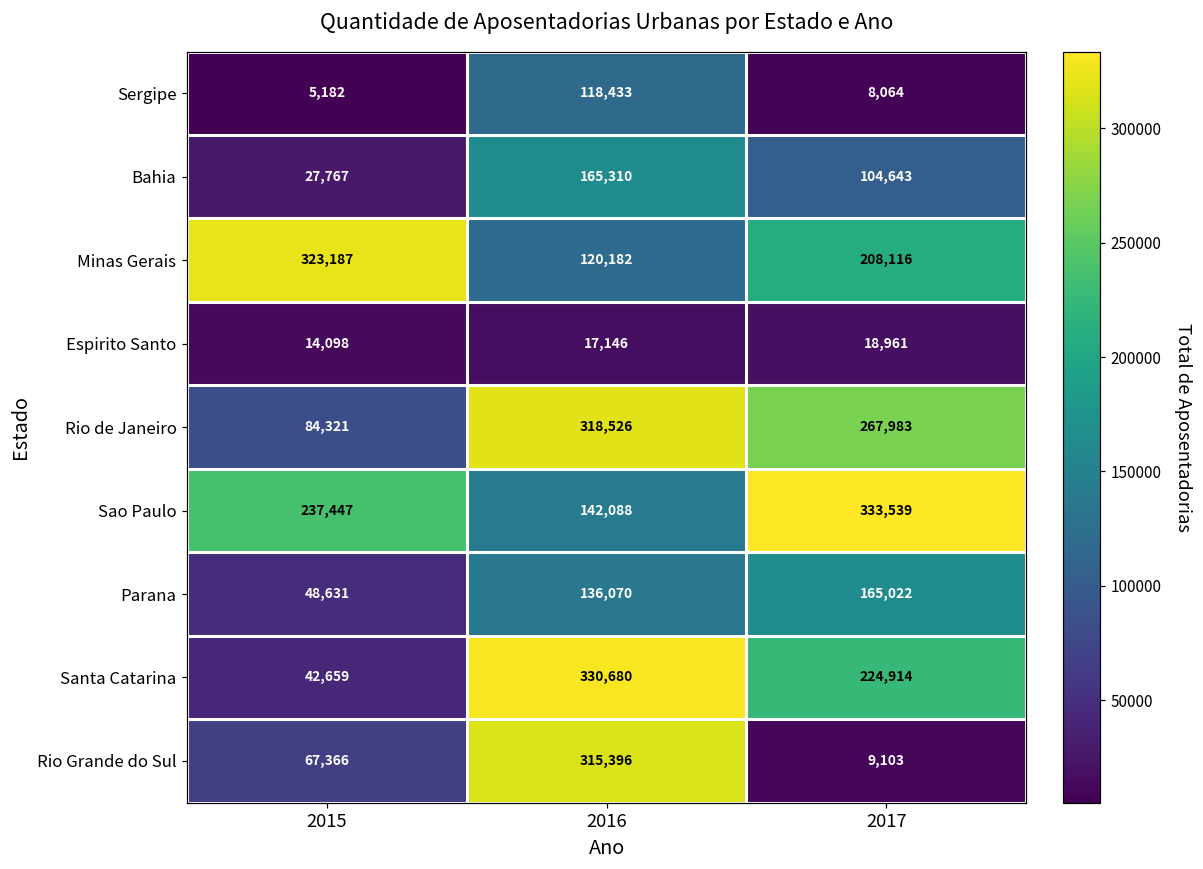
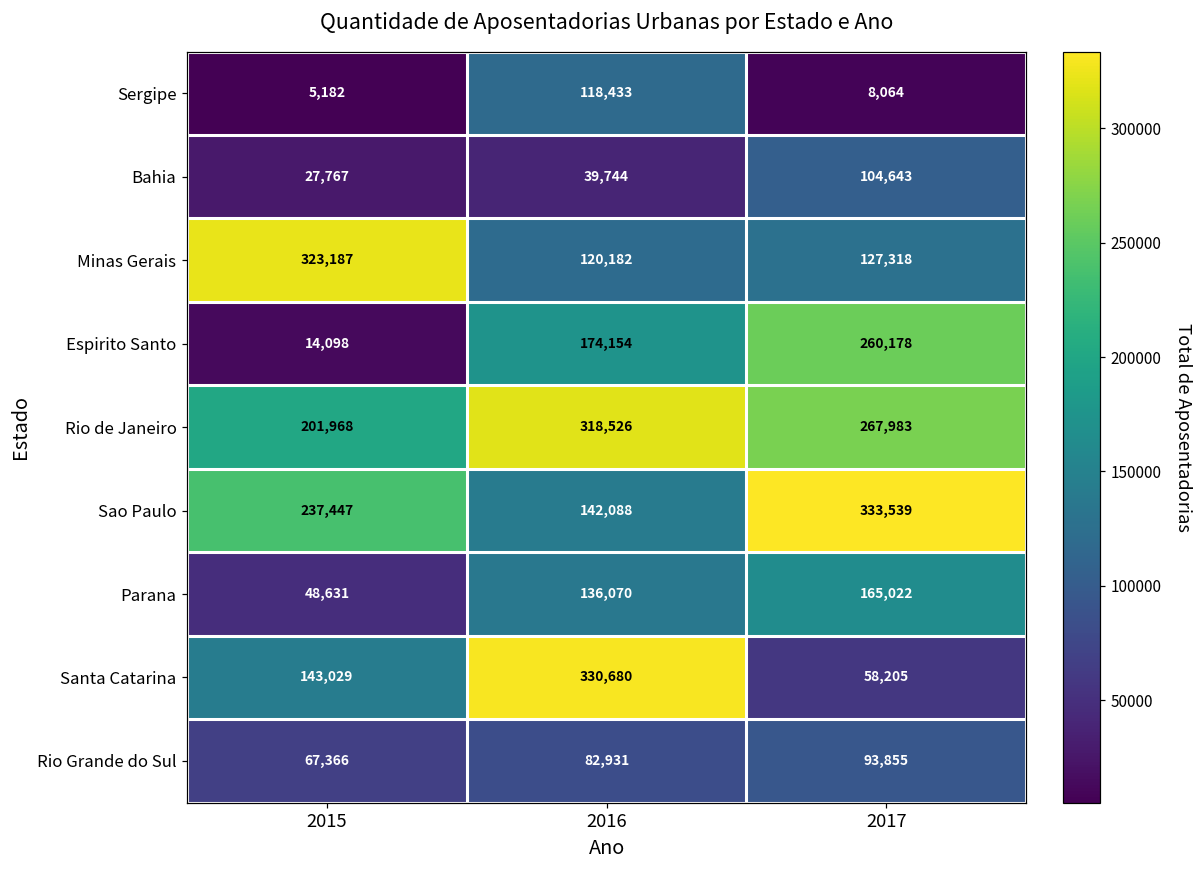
Bahia, 2016: 165,310 -> 39,744
Minas Gerais, 2017: 208,116 -> 127,318
Espirito Santo, 2016: 17,146 -> 174,154
Espirito Santo, 2017: 18,961 -> 260,178
Rio de Janeiro, 2015: 84,321 -> 201,968
Santa Catarina, 2015: 42,659 -> 143,029
Santa Catarina, 2017: 224,914 -> 58,205
Rio Grande do Sul, 2016: 315,396 -> 82,931
Rio Grande do Sul, 2017: 9,103 -> 93,855
